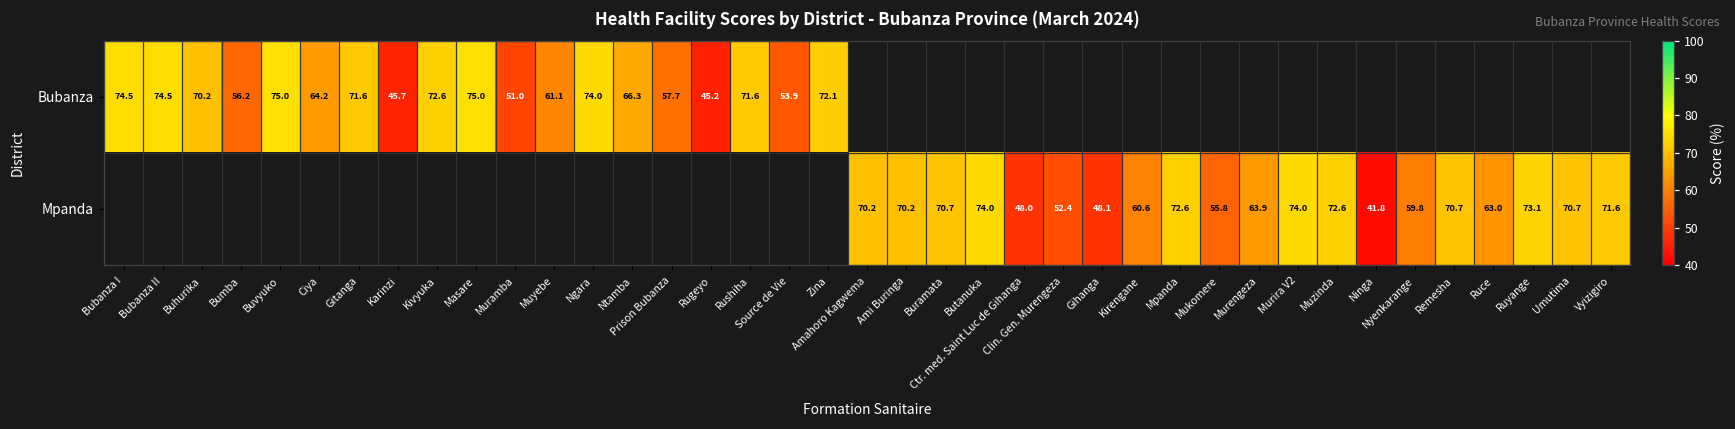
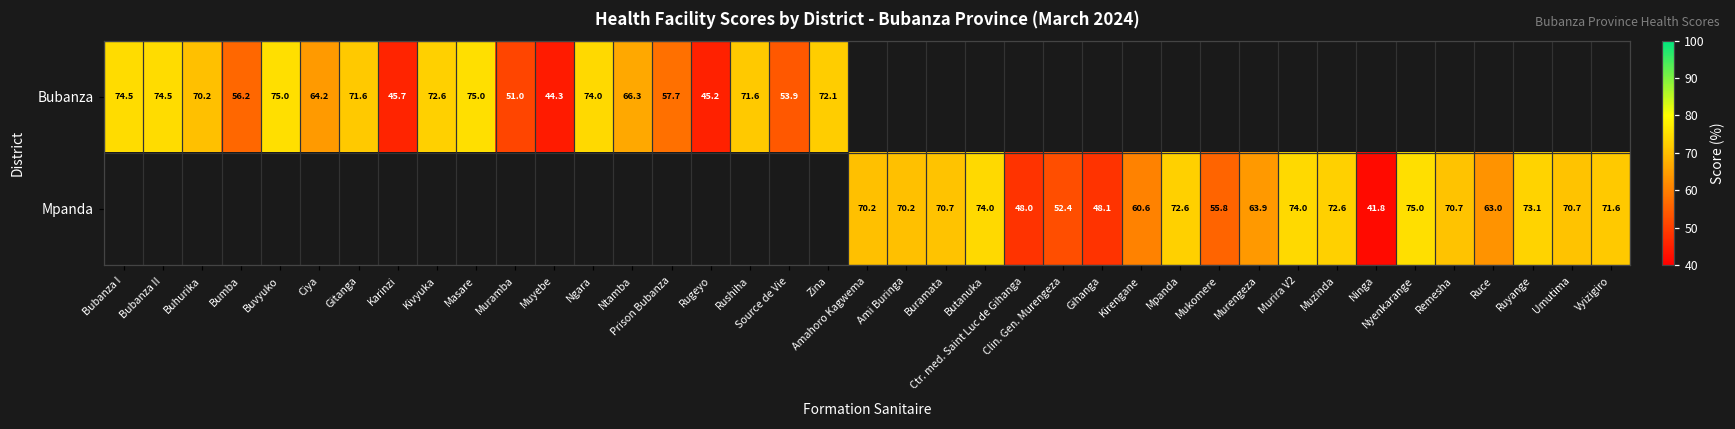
Bubanza, Muyebe: 61.1 -> 44.3
Mpanda, Nyenkarange: 59.8 -> 75.0
